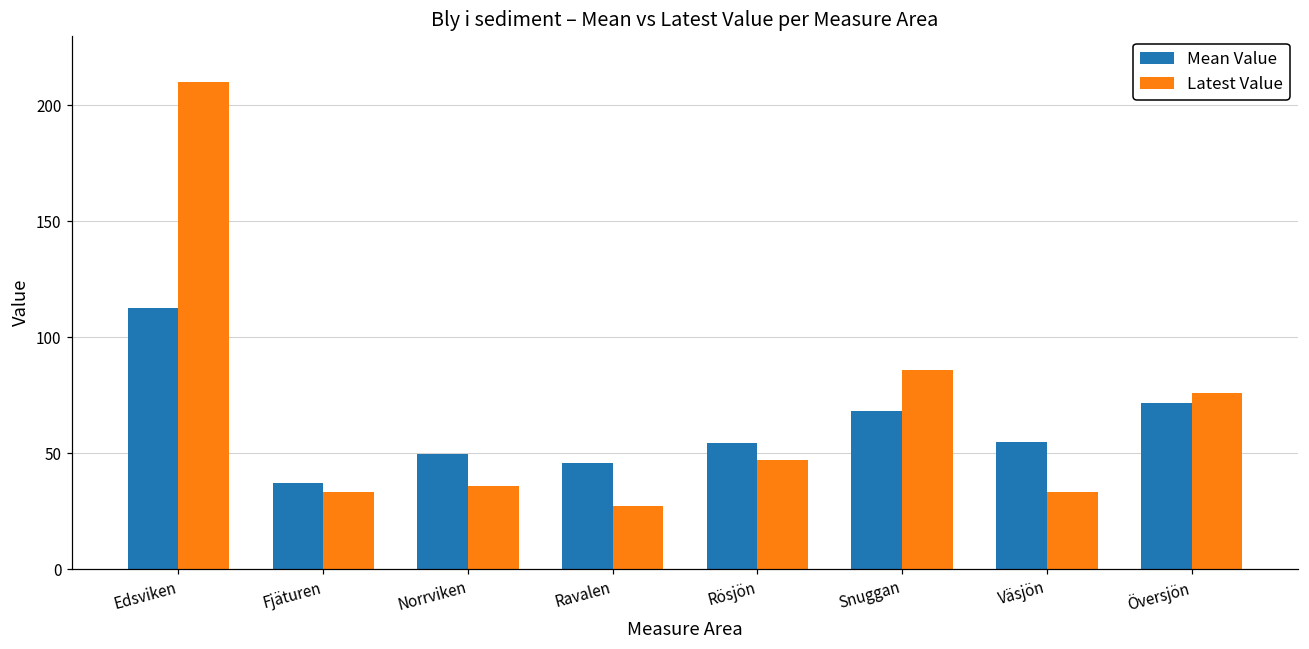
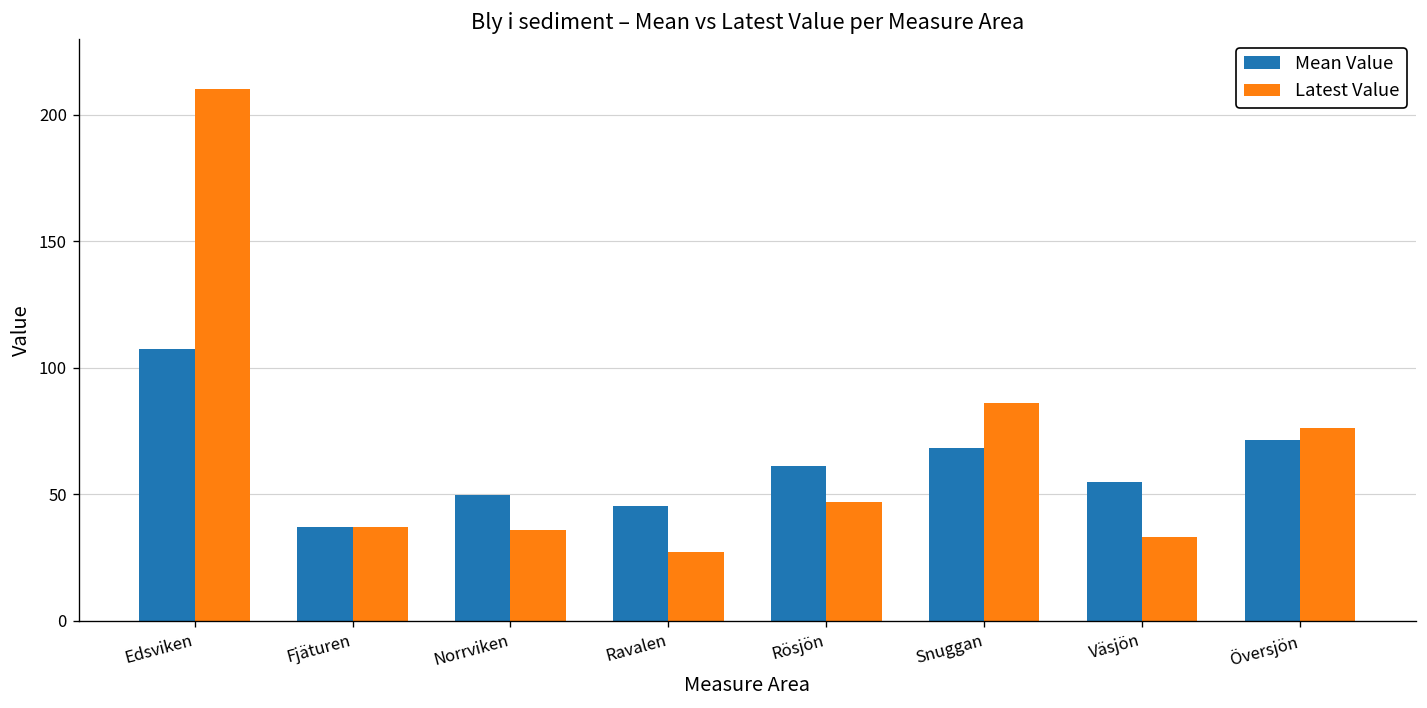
Mean Value, Edsviken: 112 -> 107
Latest Value, Fjäturen: 33 -> 37
Mean Value, Rösjön: 54 -> 61
